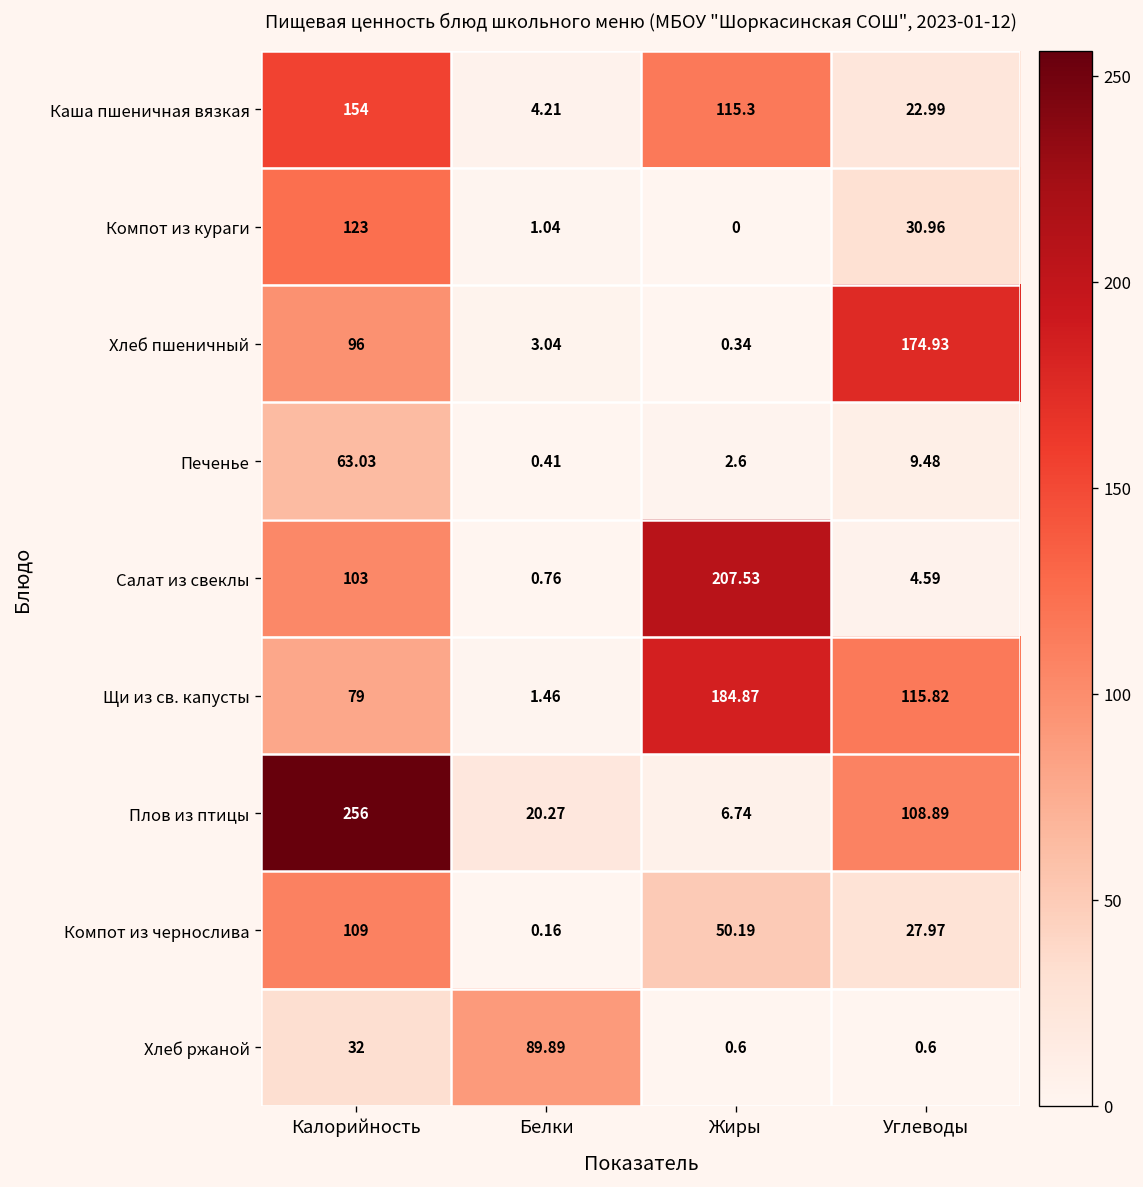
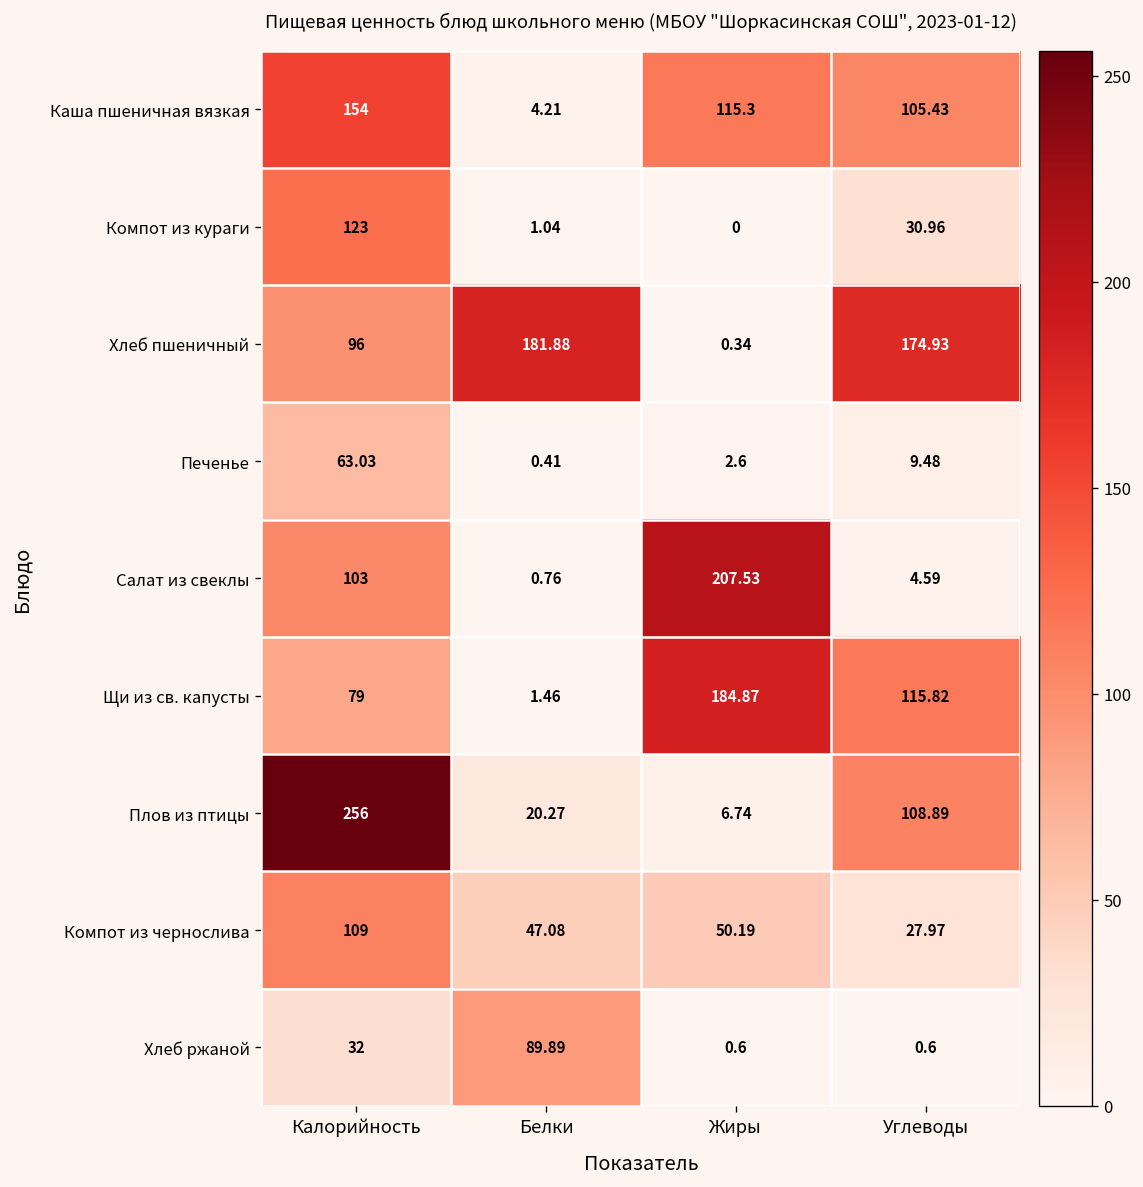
Каша пшеничная вязкая, Углеводы: 22.99 -> 105.43
Хлеб пшеничный, Белки: 3.04 -> 181.88
Компот из чернослива, Белки: 0.16 -> 47.08
